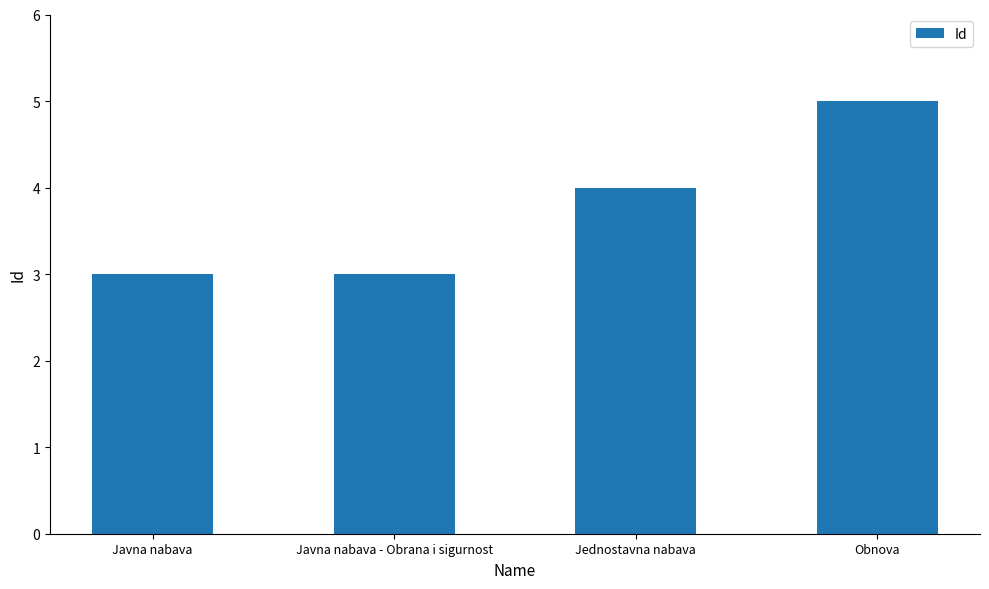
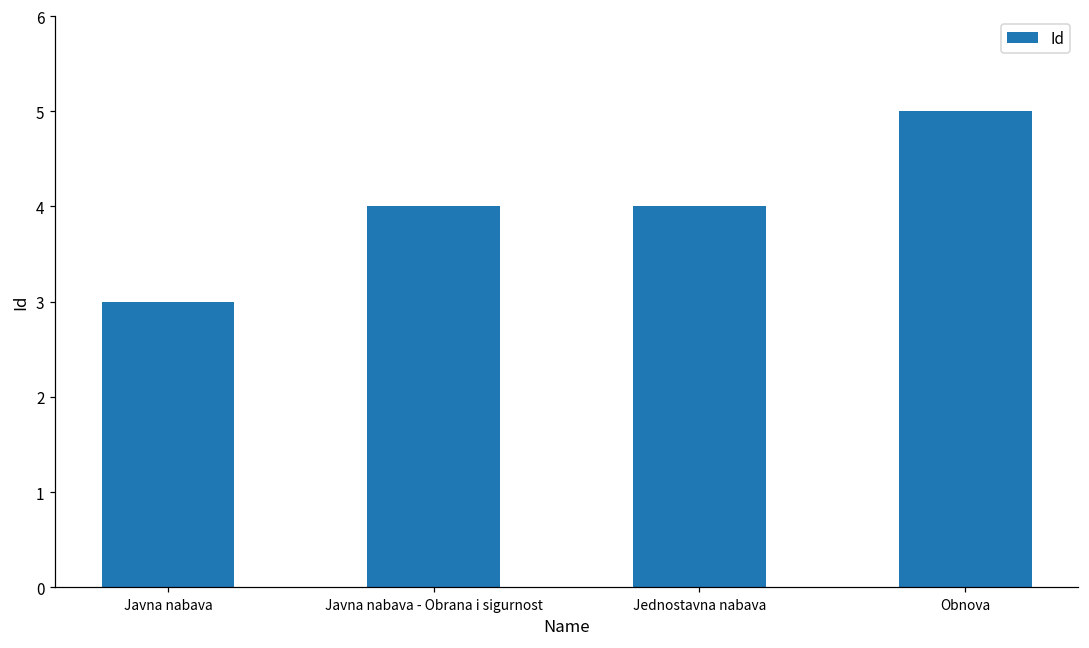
Javna nabava - Obrana i sigurnost: 3 -> 4
